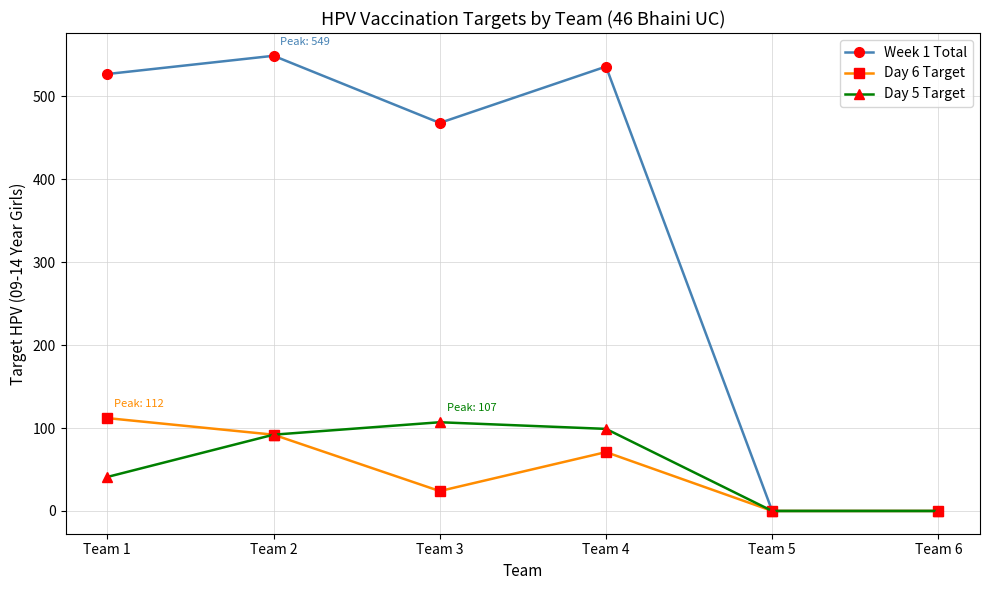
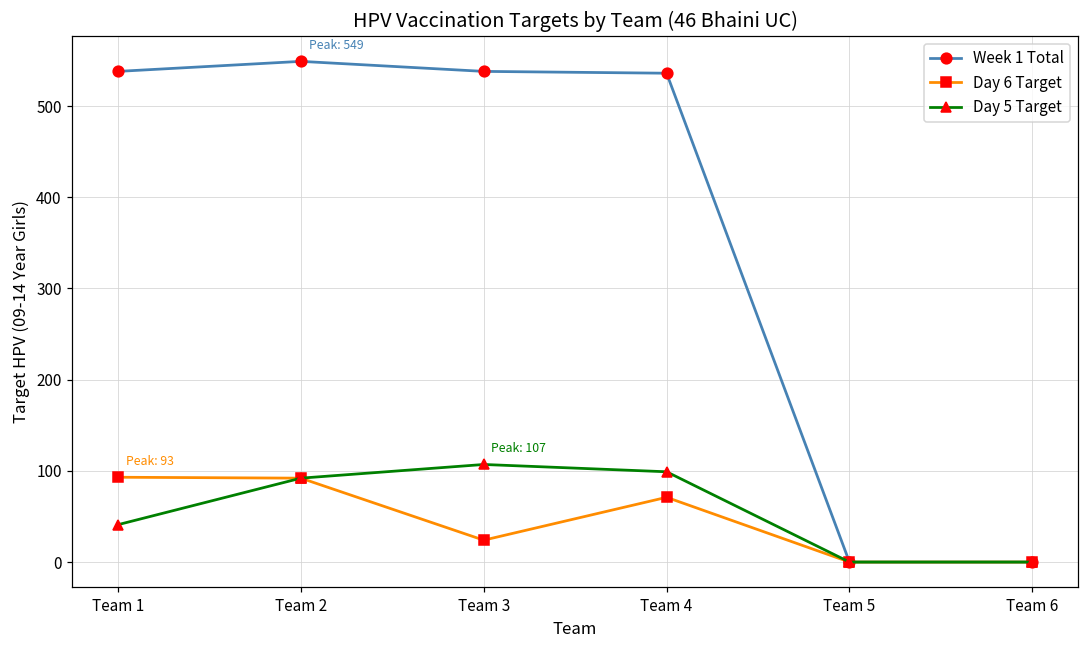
Week 1 Total, Team 1: 530 -> 540
Day 6 Target, Team 1: 112 -> 93
Week 1 Total, Team 3: 470 -> 540
